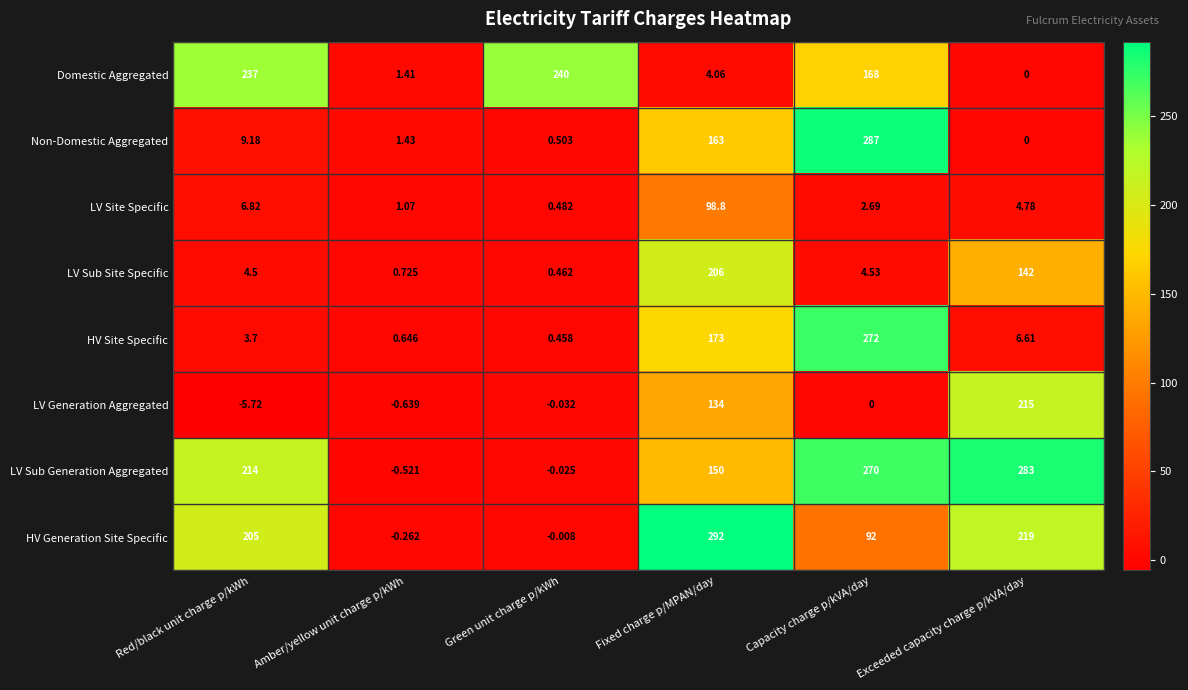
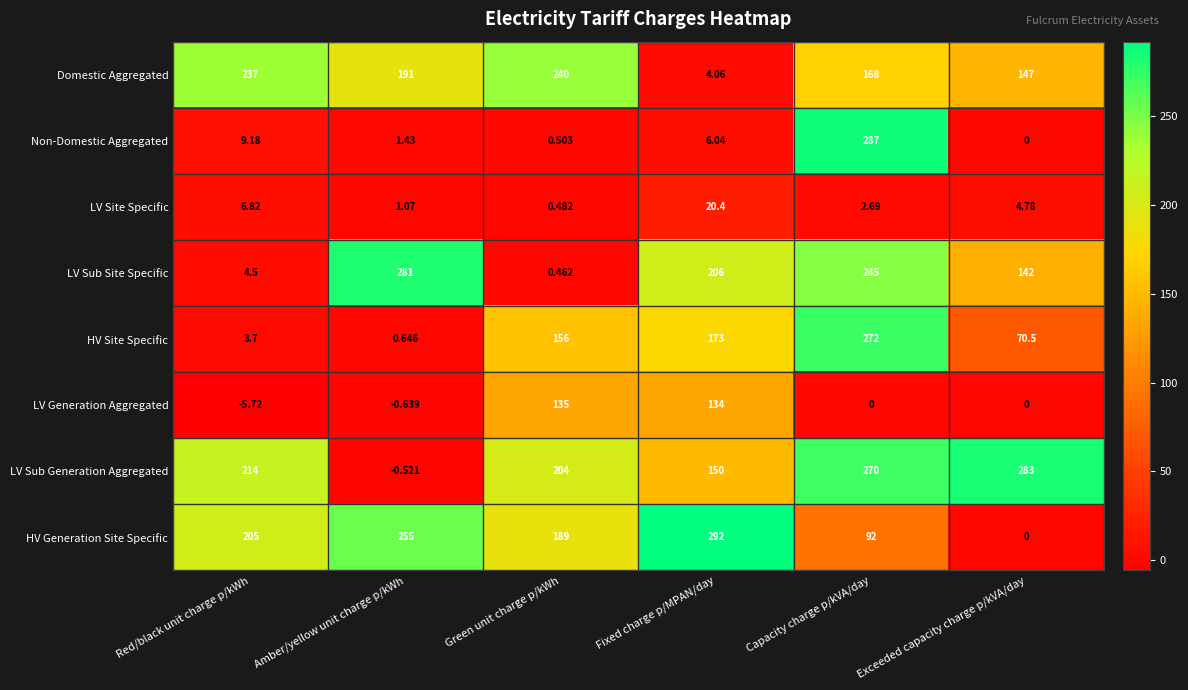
Domestic Aggregated, Amber/yellow unit charge p/kWh: 1.41 -> 191
Domestic Aggregated, Exceeded capacity charge p/kVA/day: 0 -> 147
Non-Domestic Aggregated, Fixed charge p/MPAN/day: 163 -> 6.04
LV Site Specific, Fixed charge p/MPAN/day: 98.8 -> 20.4
LV Sub Site Specific, Amber/yellow unit charge p/kWh: 0.725 -> 281
LV Sub Site Specific, Capacity charge p/kVA/day: 4.53 -> 245
HV Site Specific, Green unit charge p/kWh: 0.458 -> 156
HV Site Specific, Exceeded capacity charge p/kVA/day: 6.61 -> 70.5
LV Generation Aggregated, Green unit charge p/kWh: -0.032 -> 135
LV Generation Aggregated, Exceeded capacity charge p/kVA/day: 215 -> 0
LV Sub Generation Aggregated, Green unit charge p/kWh: -0.025 -> 204
HV Generation Site Specific, Amber/yellow unit charge p/kWh: -0.262 -> 255
HV Generation Site Specific, Green unit charge p/kWh: -0.008 -> 189
HV Generation Site Specific, Exceeded capacity charge p/kVA/day: 219 -> 0
